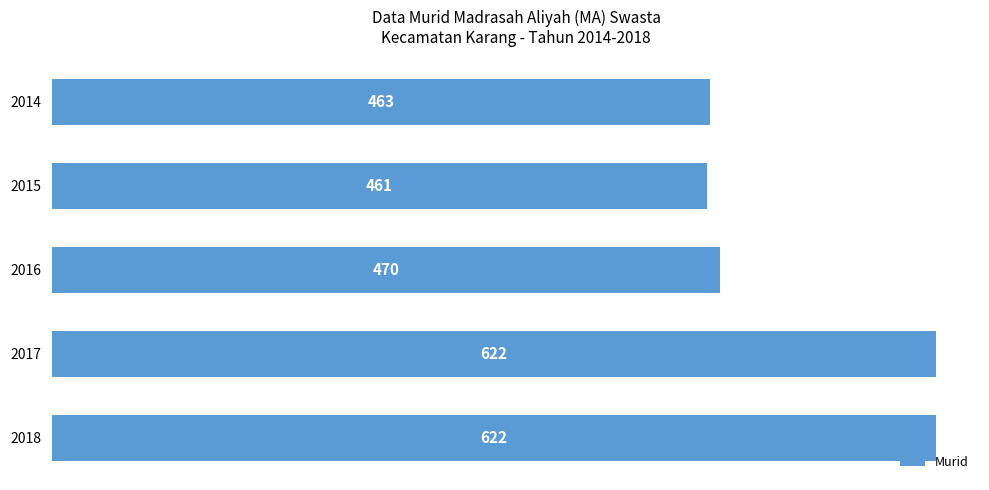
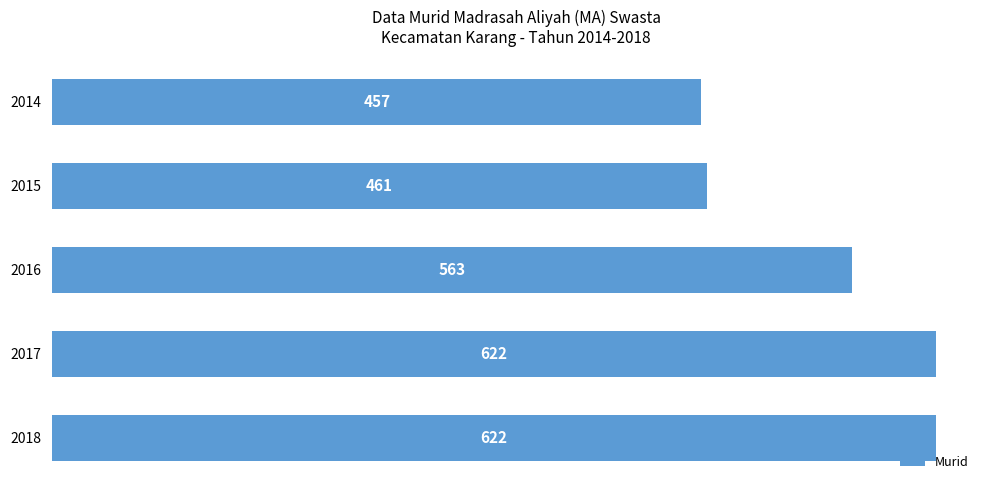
2014: 463 -> 457
2016: 470 -> 563
